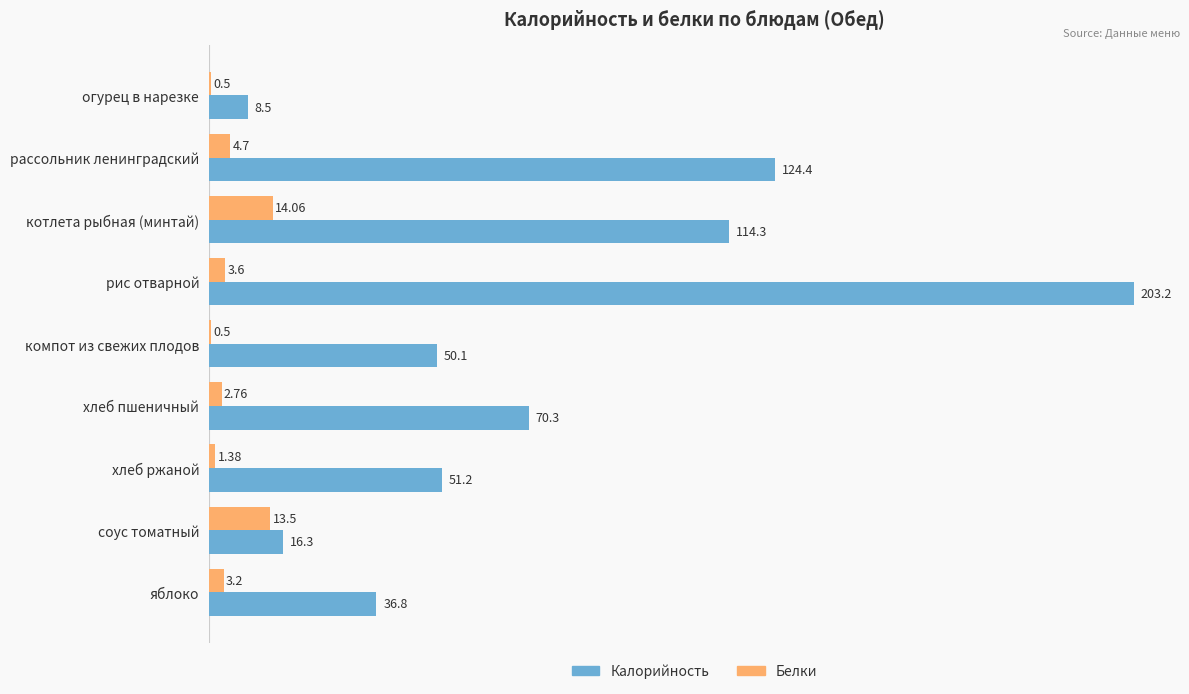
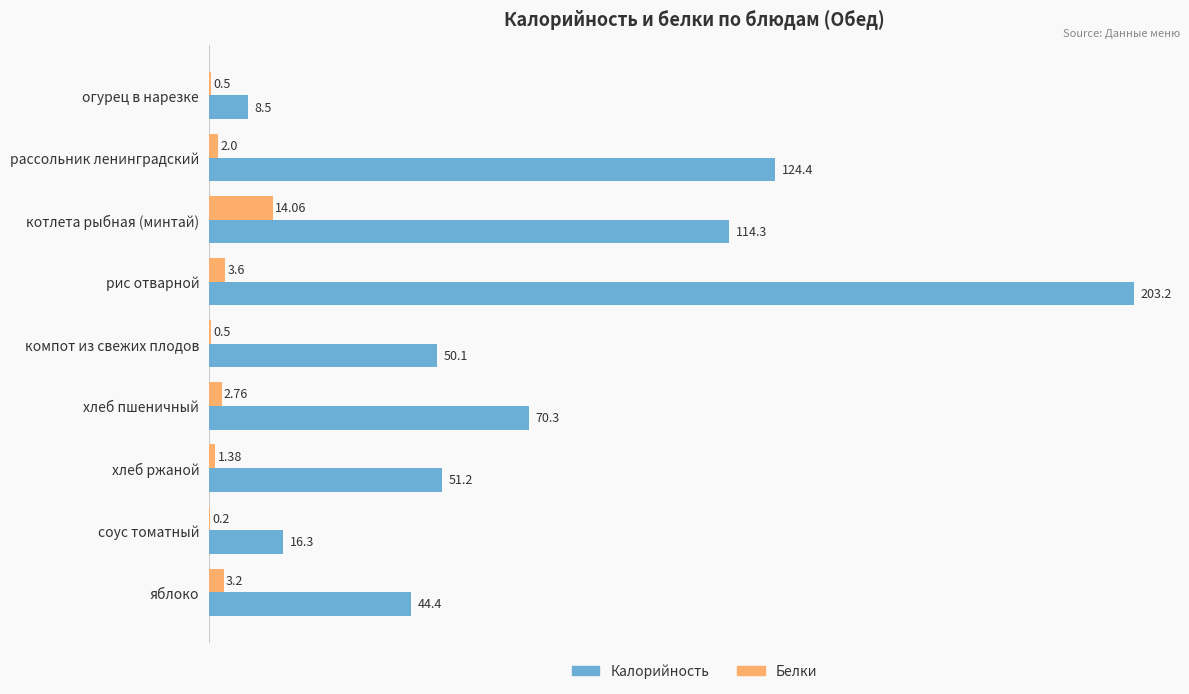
Белки, рассольник ленинградский: 4.7 -> 2.0
Белки, соус томатный: 13.5 -> 0.2
Калорийность, яблоко: 36.8 -> 44.4
